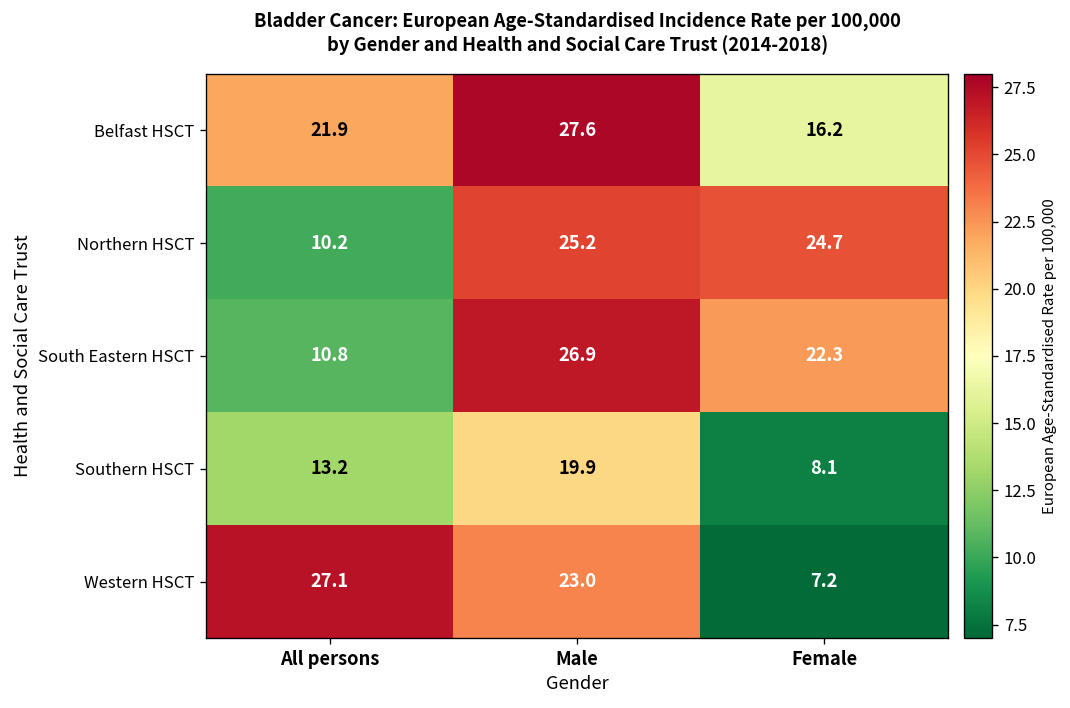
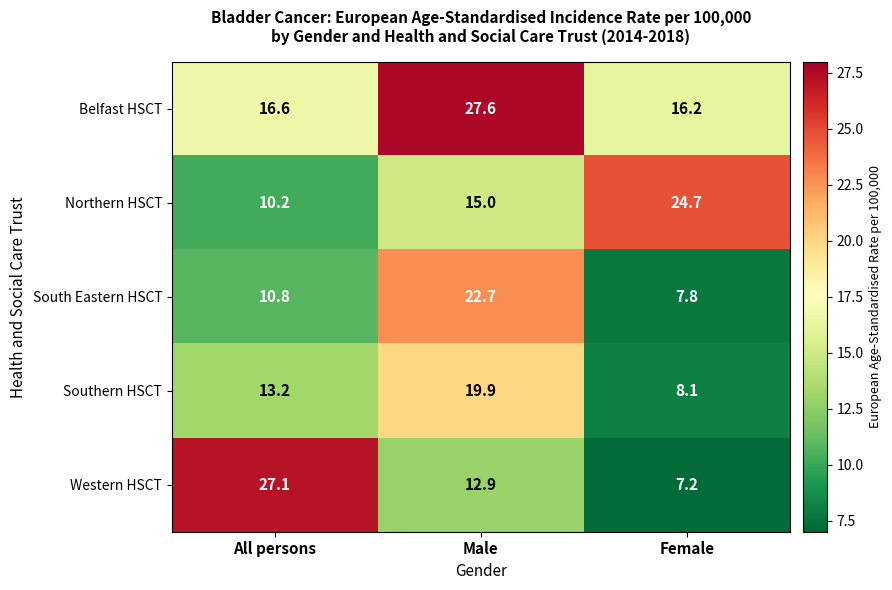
Belfast HSCT, All persons: 21.9 -> 16.6
Northern HSCT, Male: 25.2 -> 15.0
South Eastern HSCT, Male: 26.9 -> 22.7
South Eastern HSCT, Female: 22.3 -> 7.8
Western HSCT, Male: 23.0 -> 12.9
